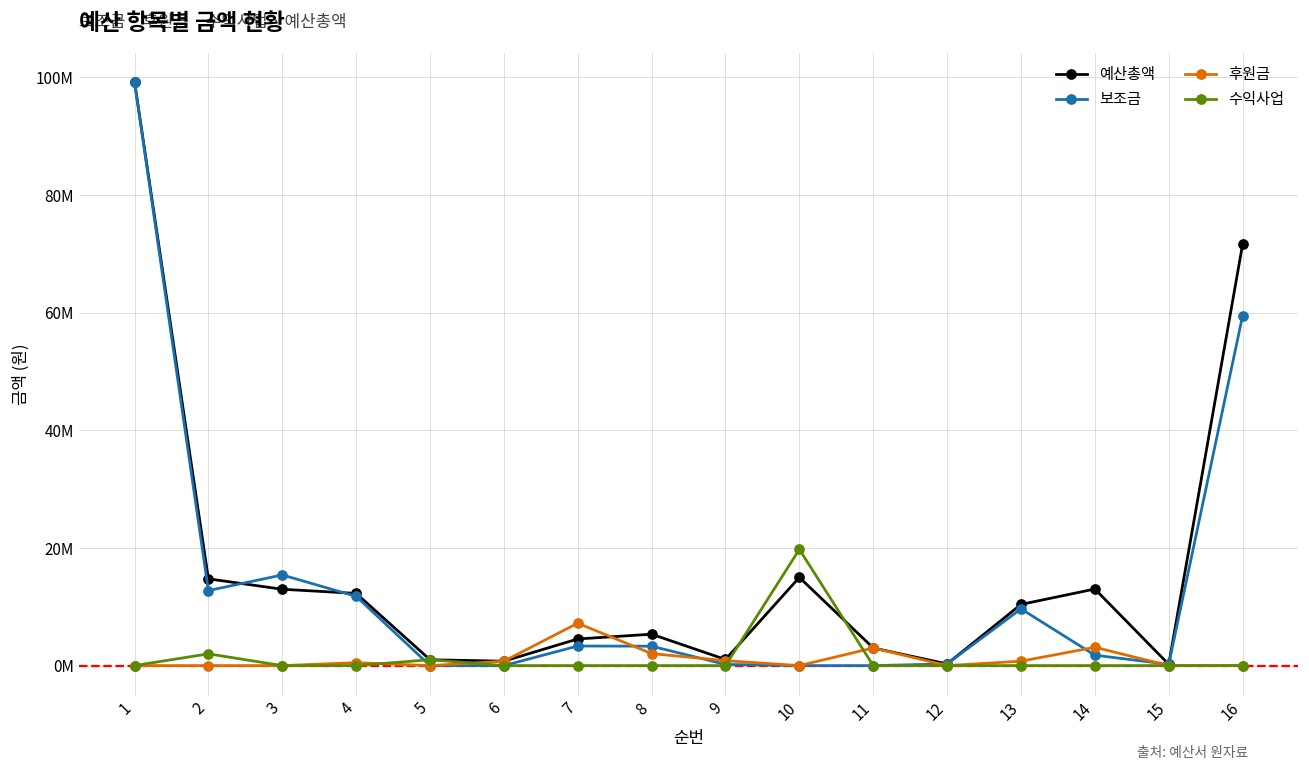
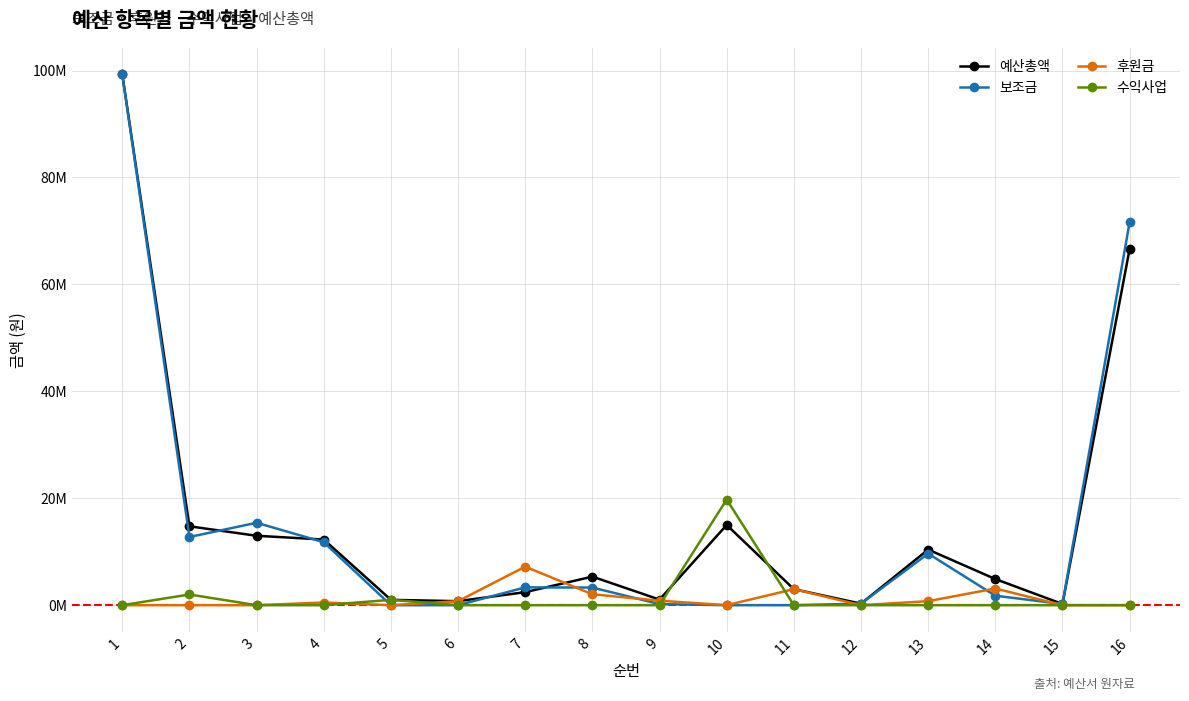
예산총액, 7: 5000000 -> 2000000
예산총액, 14: 13000000 -> 5000000
예산총액, 16: 72000000 -> 67000000
보조금, 16: 59000000 -> 72000000
